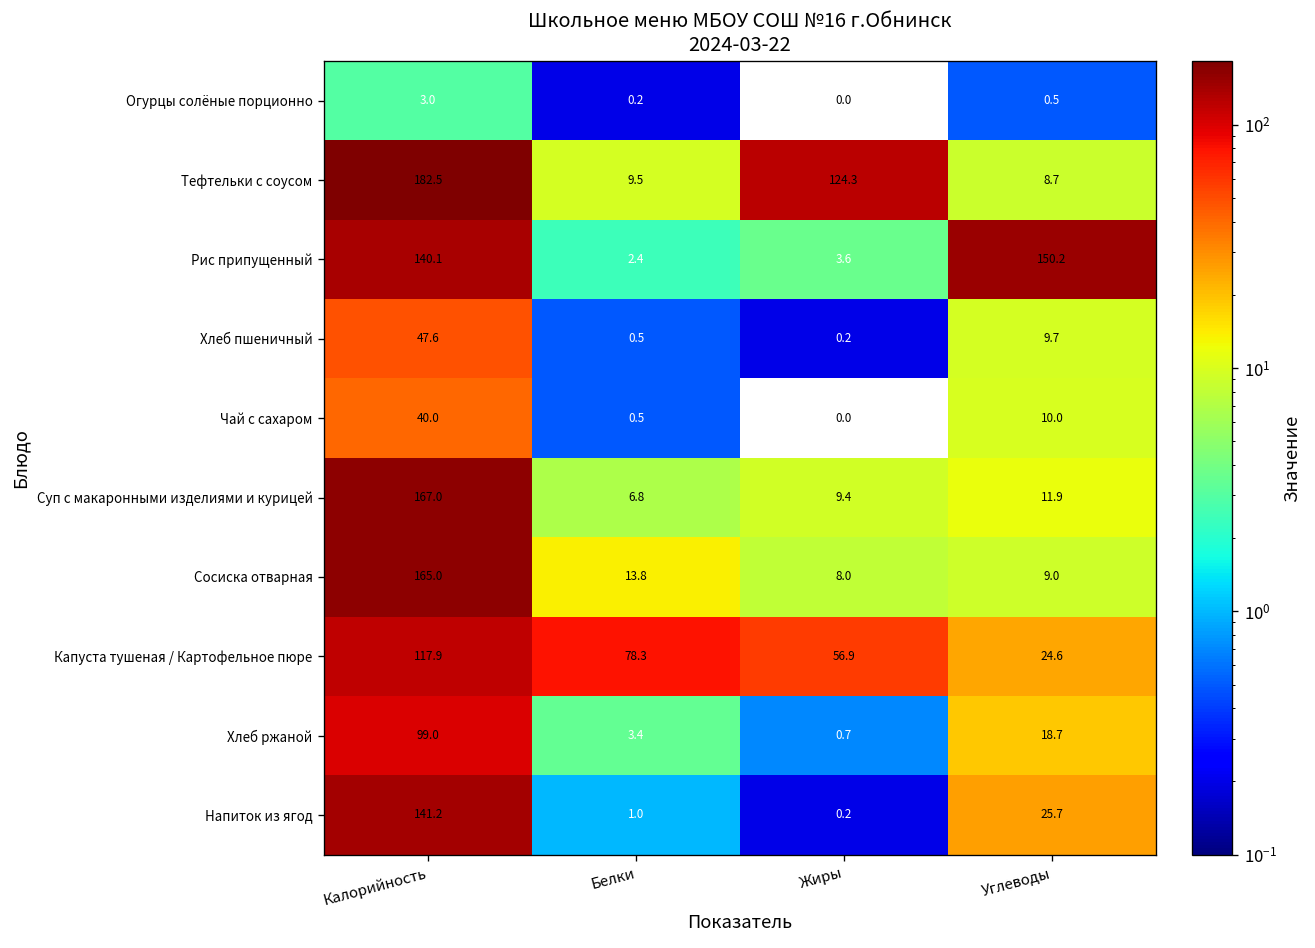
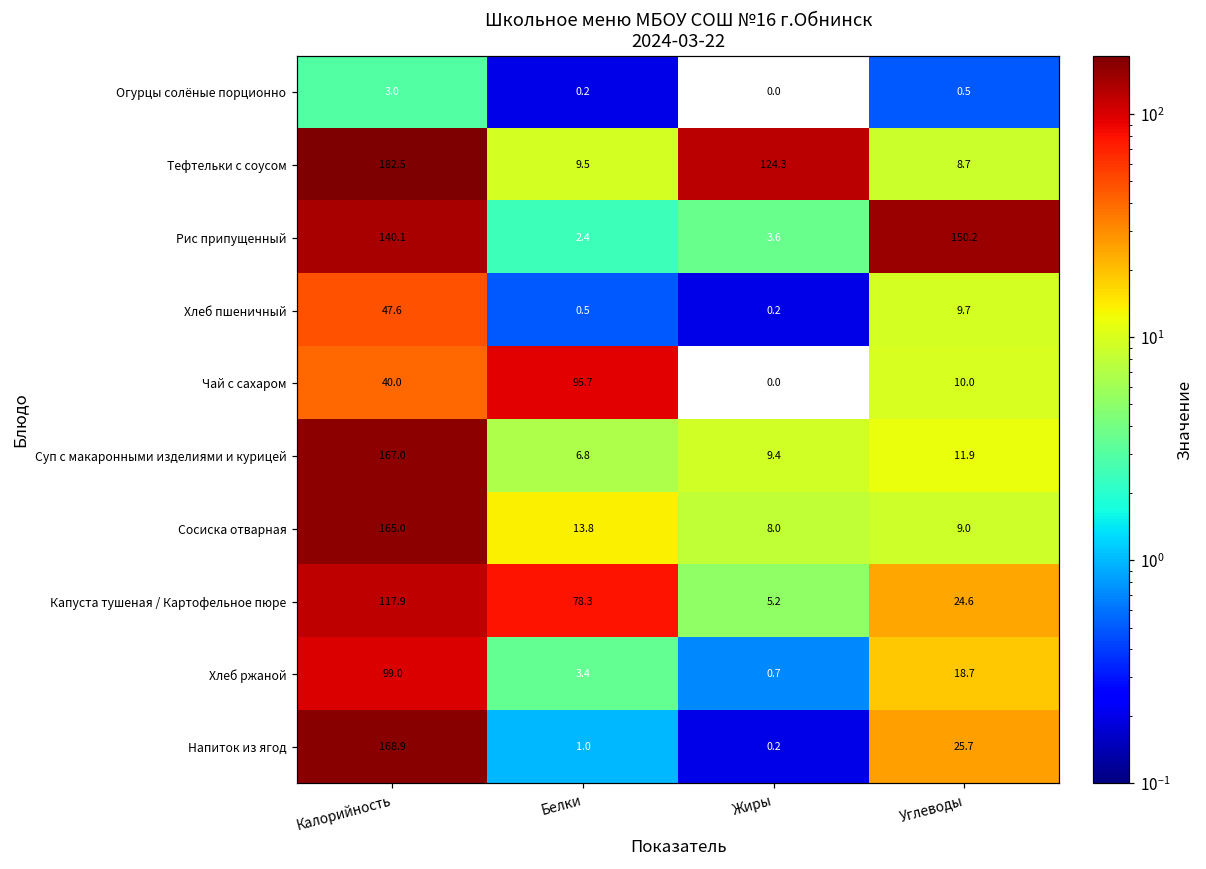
Чай с сахаром, Белки: 0.5 -> 95.7
Капуста тушеная / Картофельное пюре, Жиры: 56.9 -> 5.2
Напиток из ягод, Калорийность: 141.2 -> 168.9
